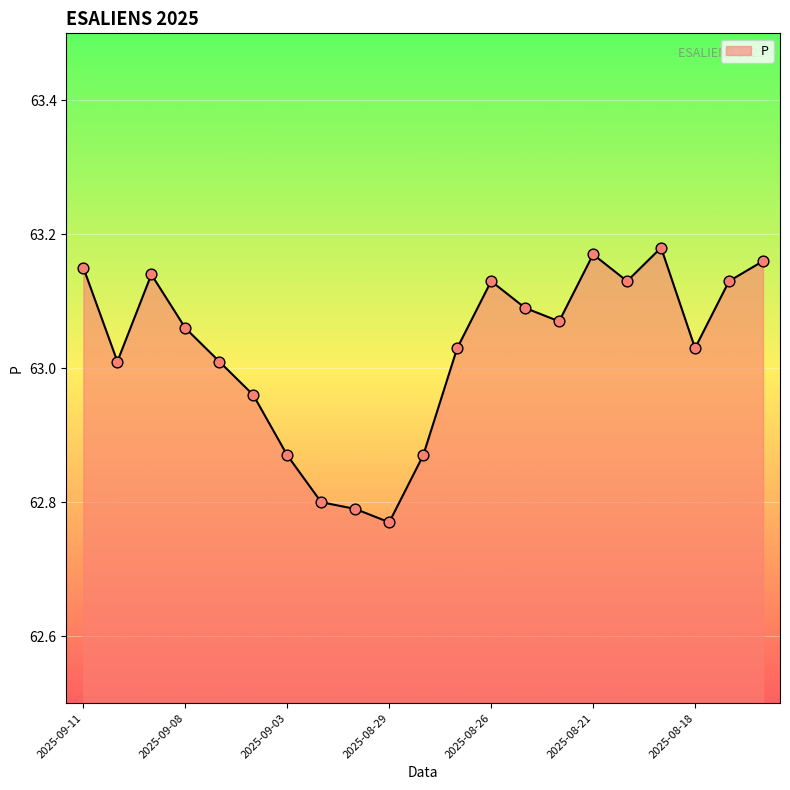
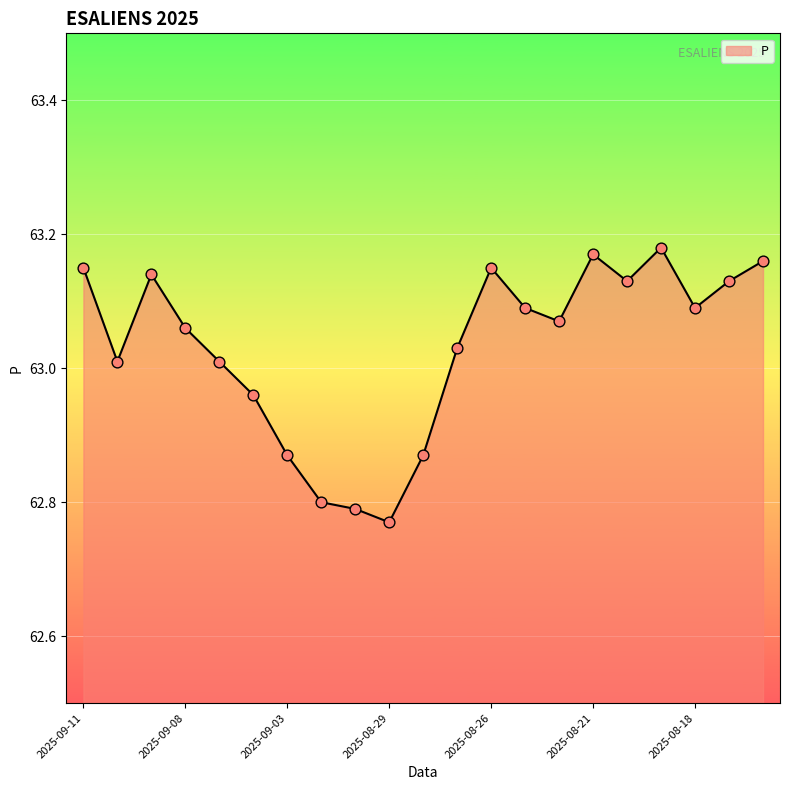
2025-08-26: 63.13 -> 63.15
2025-08-18: 63.03 -> 63.09
